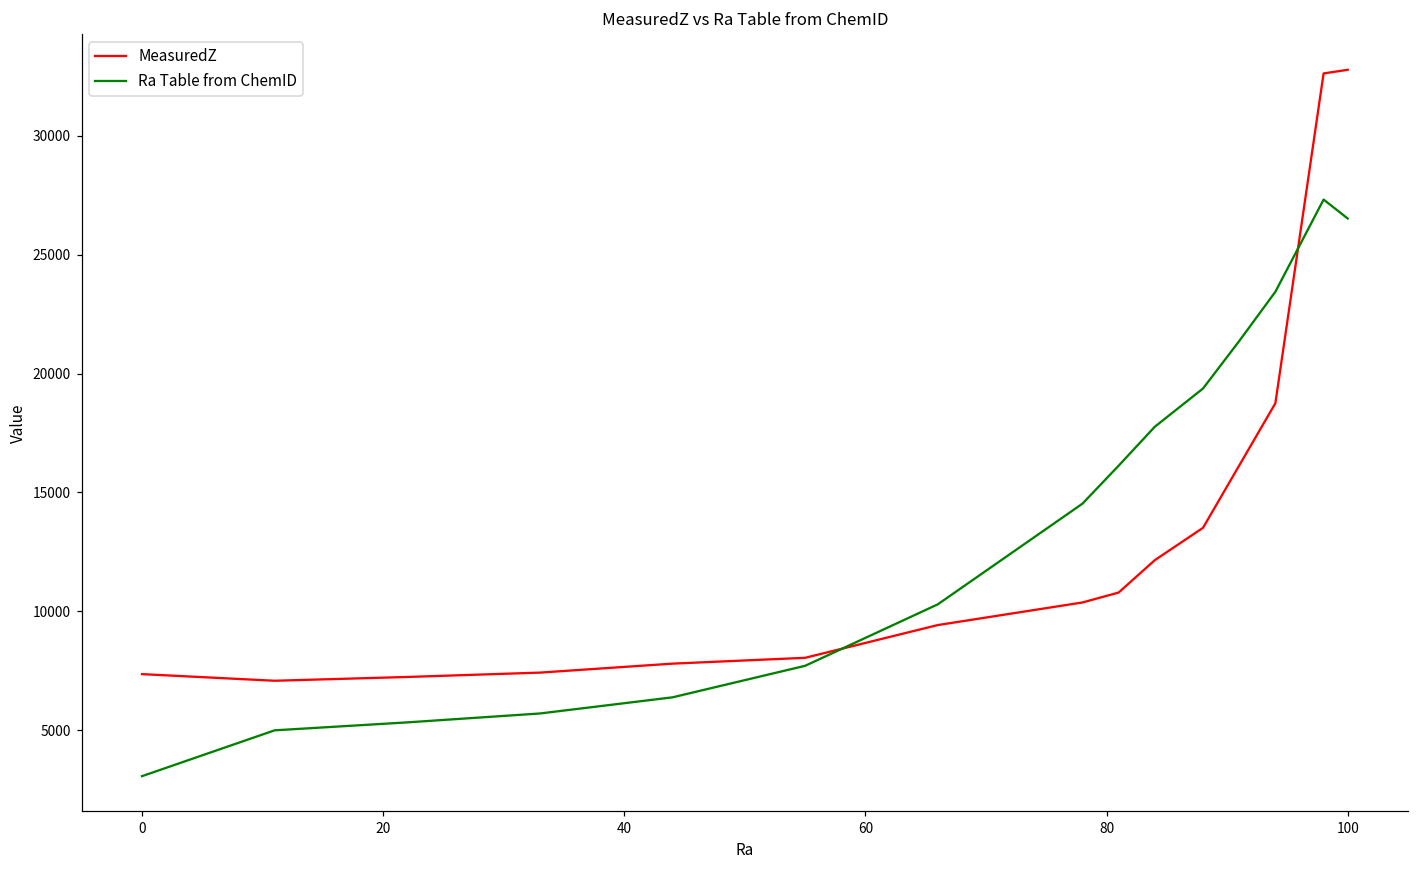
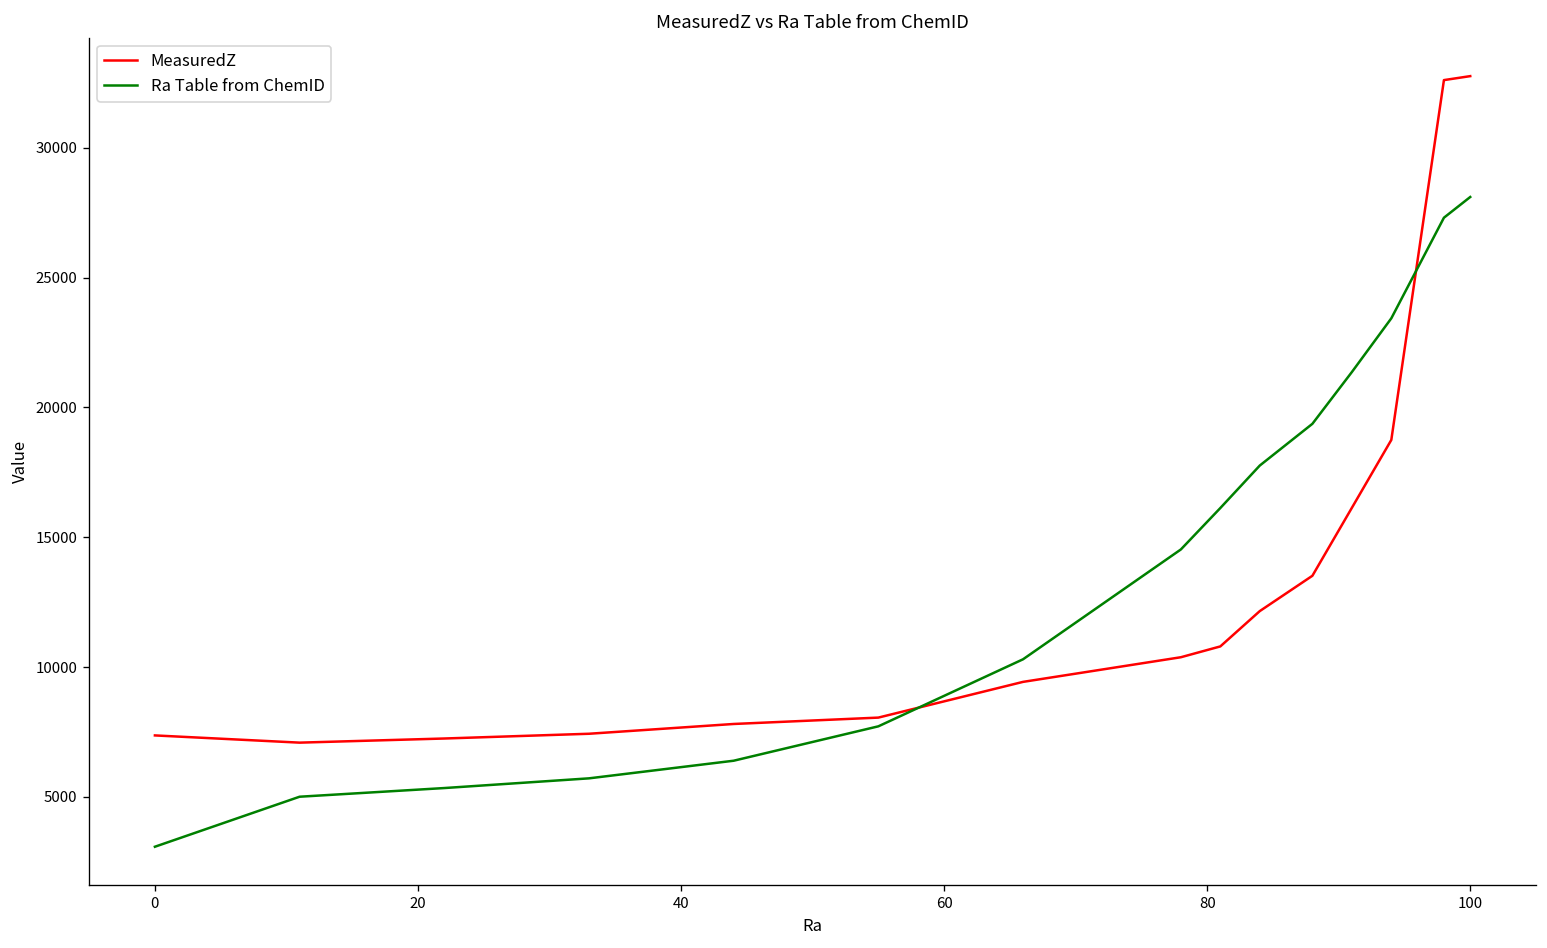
Ra Table from ChemID, 100: 26500 -> 28100
